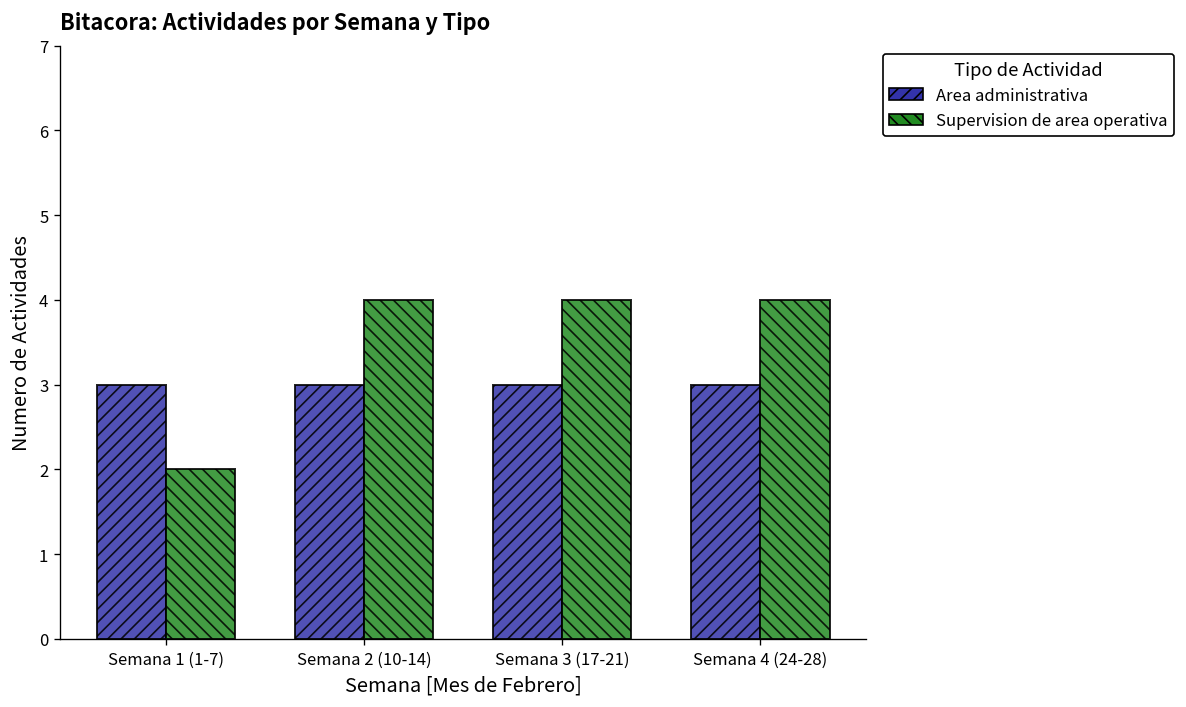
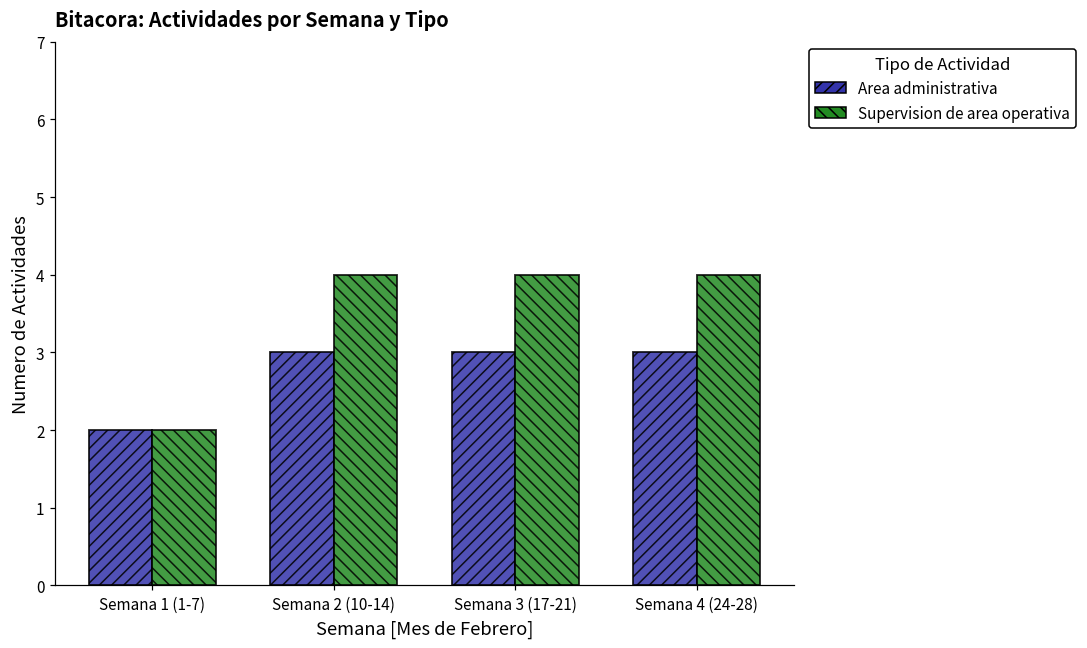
Area administrativa, Semana 1 (1-7): 3 -> 2
